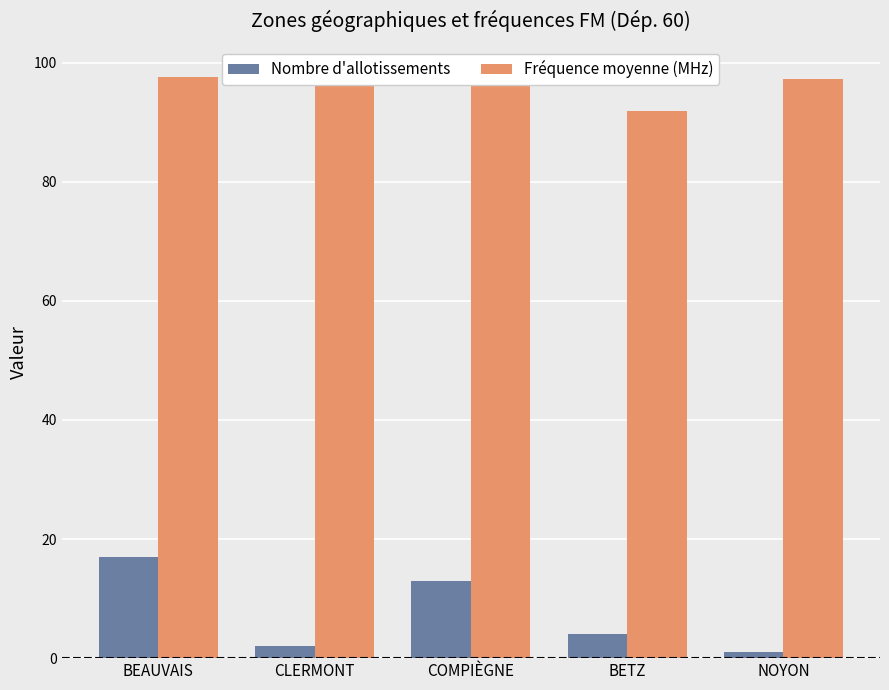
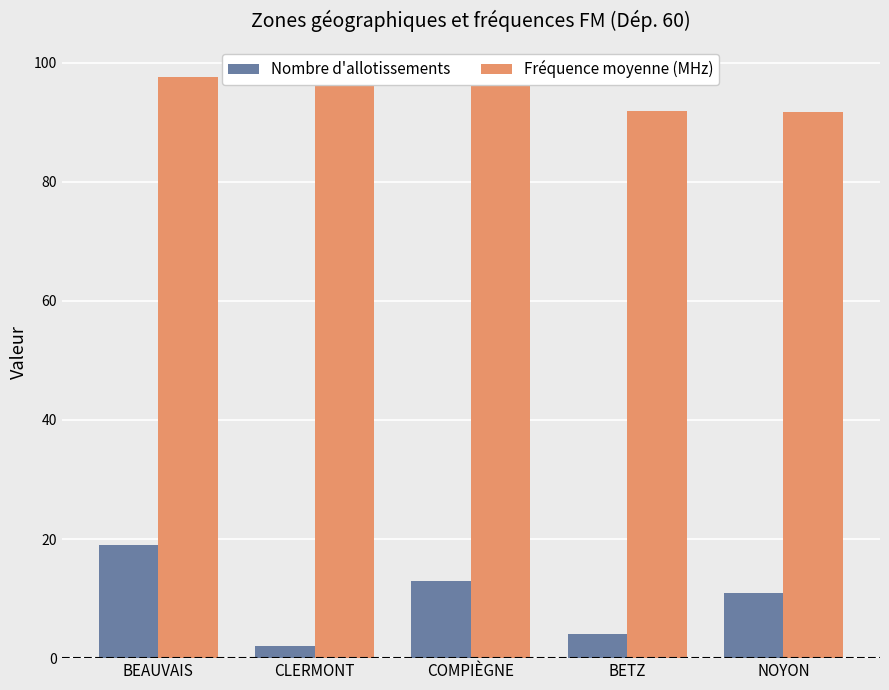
Nombre d'allotissements, BEAUVAIS: 17 -> 19
Nombre d'allotissements, NOYON: 1 -> 11
Fréquence moyenne (MHz), NOYON: 97 -> 92
